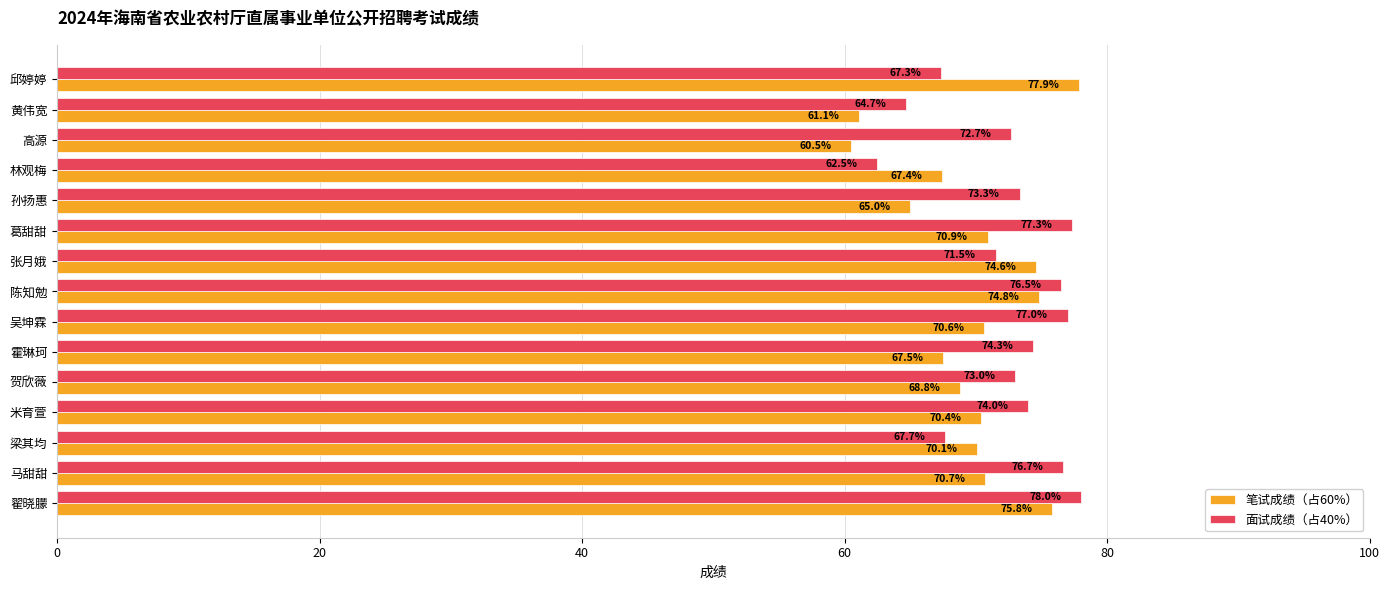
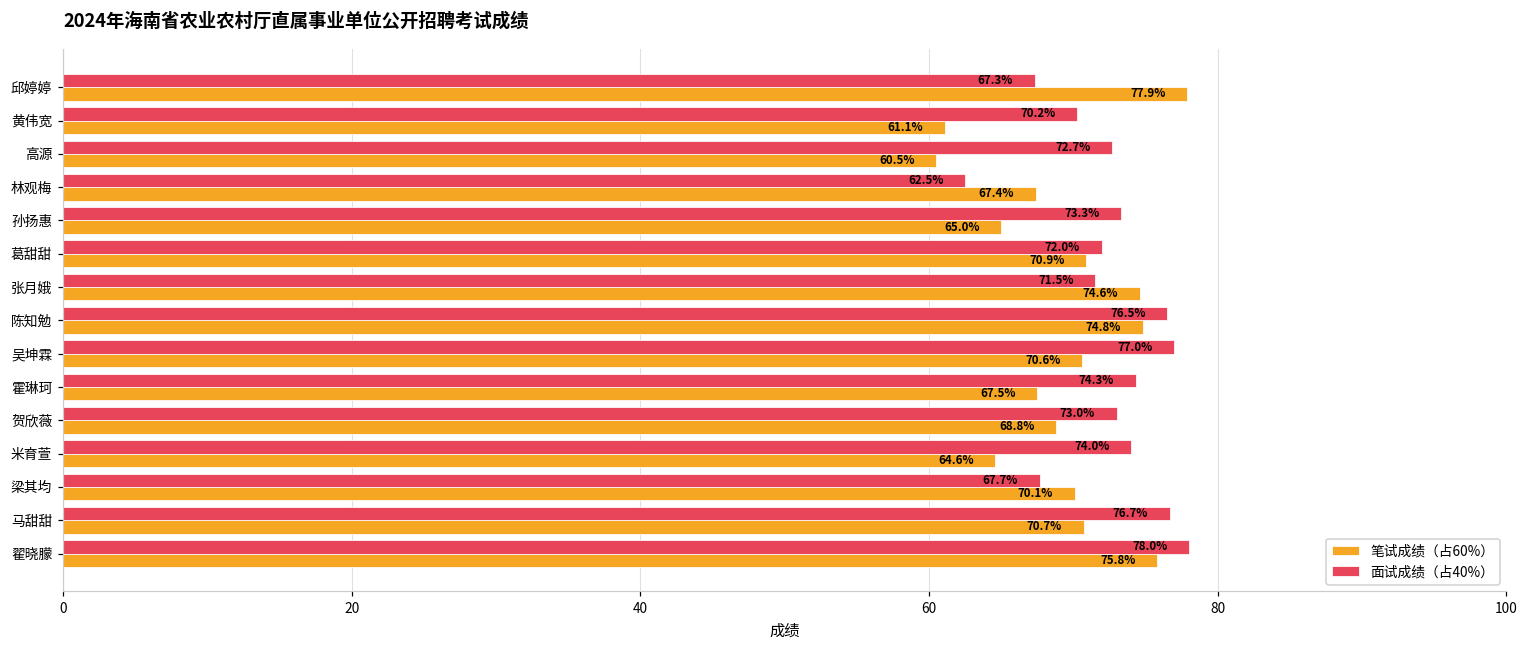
面试成绩（占40%）, 黄伟宽: 64.7% -> 70.2%
面试成绩（占40%）, 葛甜甜: 77.3% -> 72.0%
笔试成绩（占60%）, 米育萱: 70.4% -> 64.6%
